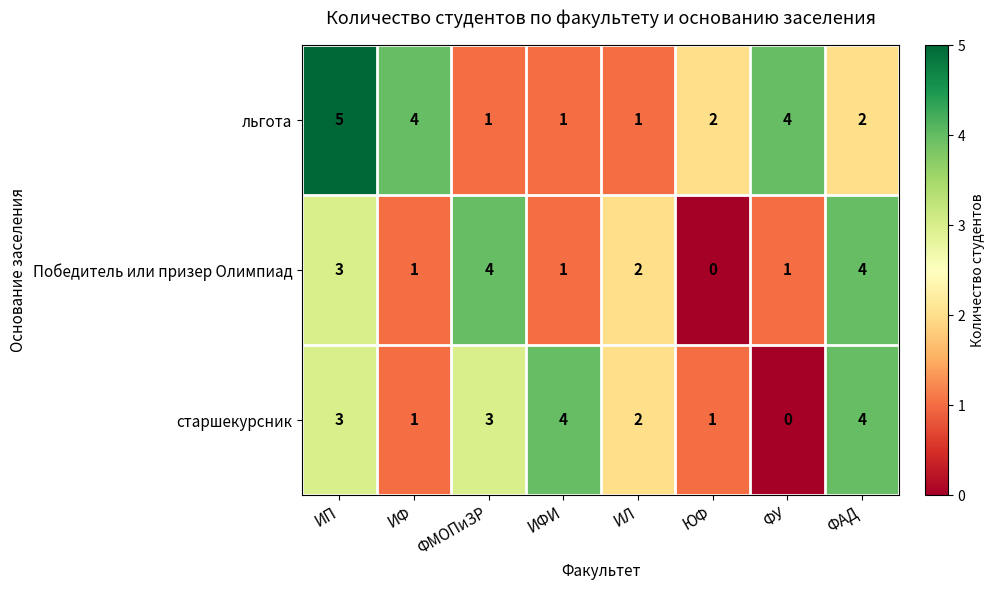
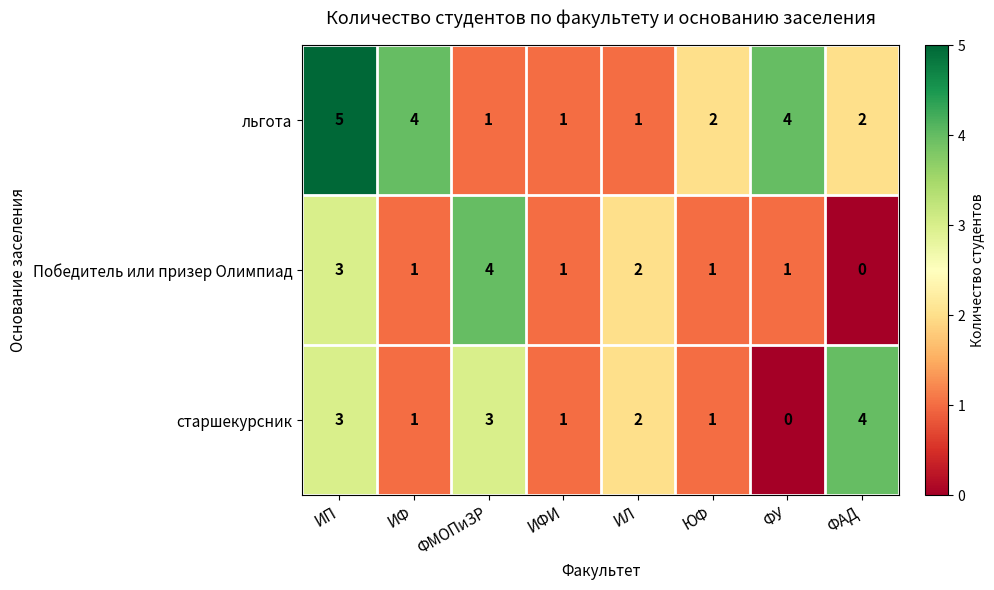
Победитель или призер Олимпиад, ЮФ: 0 -> 1
Победитель или призер Олимпиад, ФАД: 4 -> 0
старшекурсник, ИФИ: 4 -> 1
